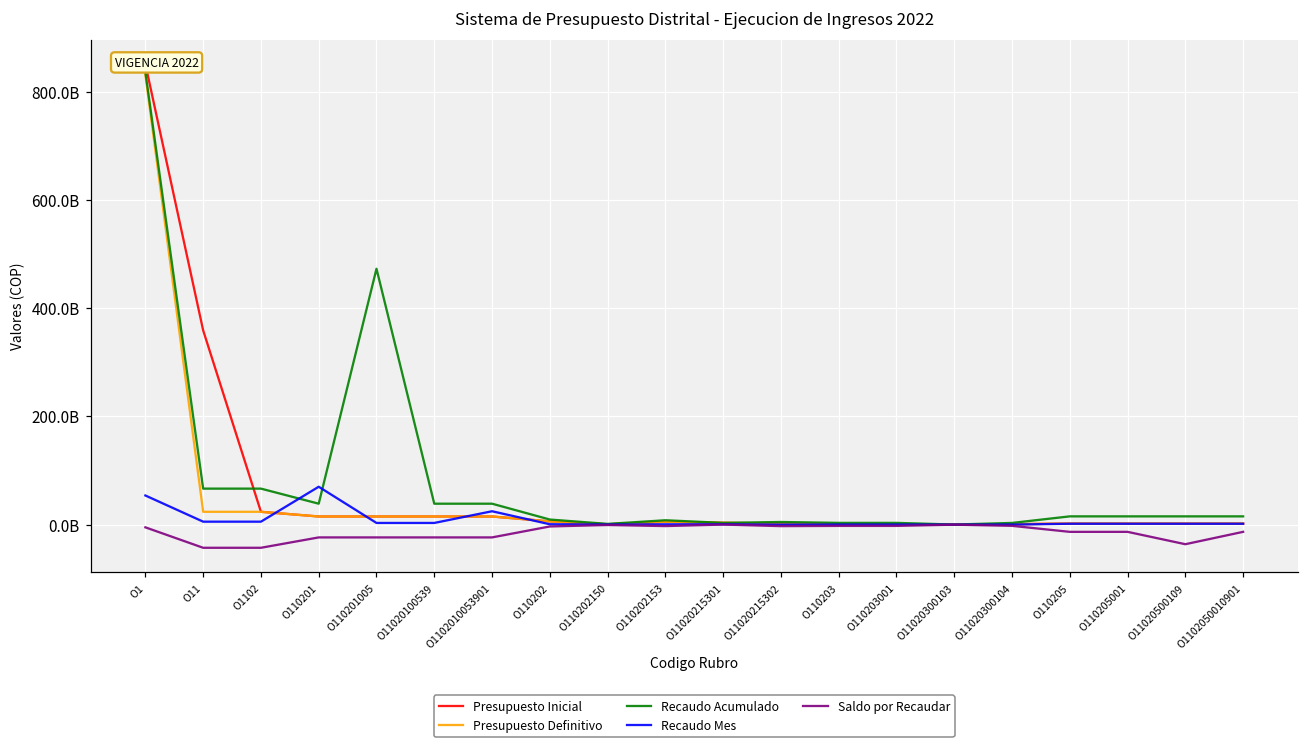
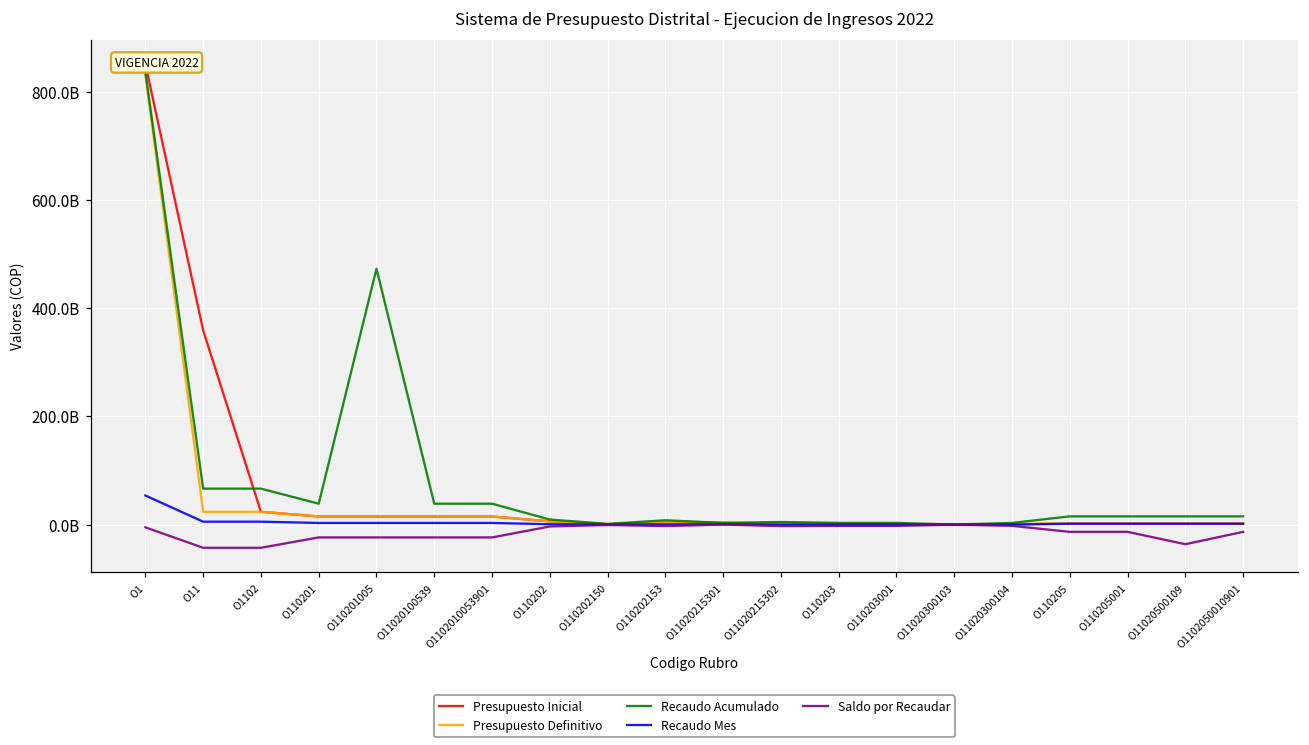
Recaudo Mes, O110201: 70000000000 -> 0
Recaudo Mes, O1102010053901: 20000000000 -> 0
